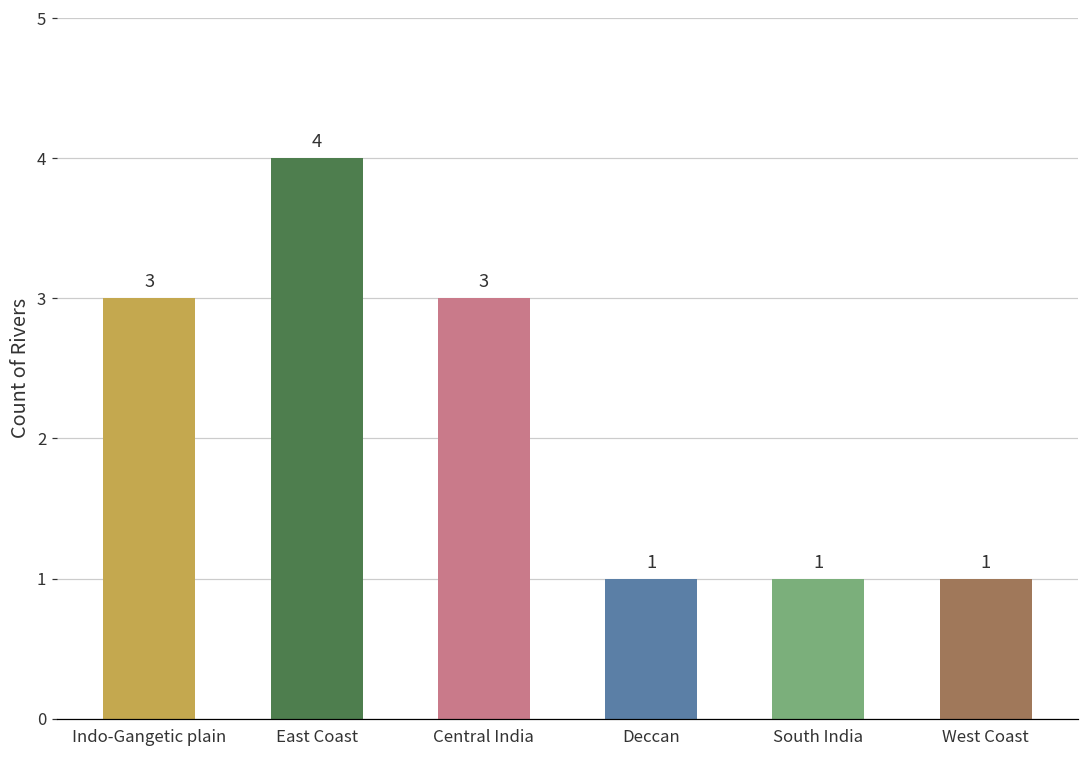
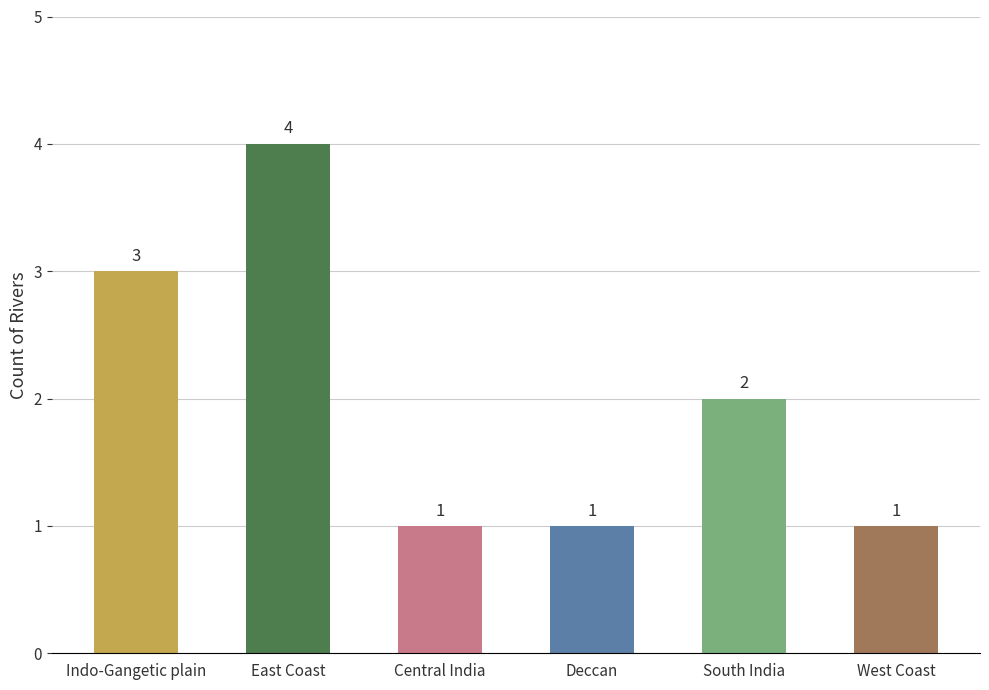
Central India: 3 -> 1
South India: 1 -> 2
